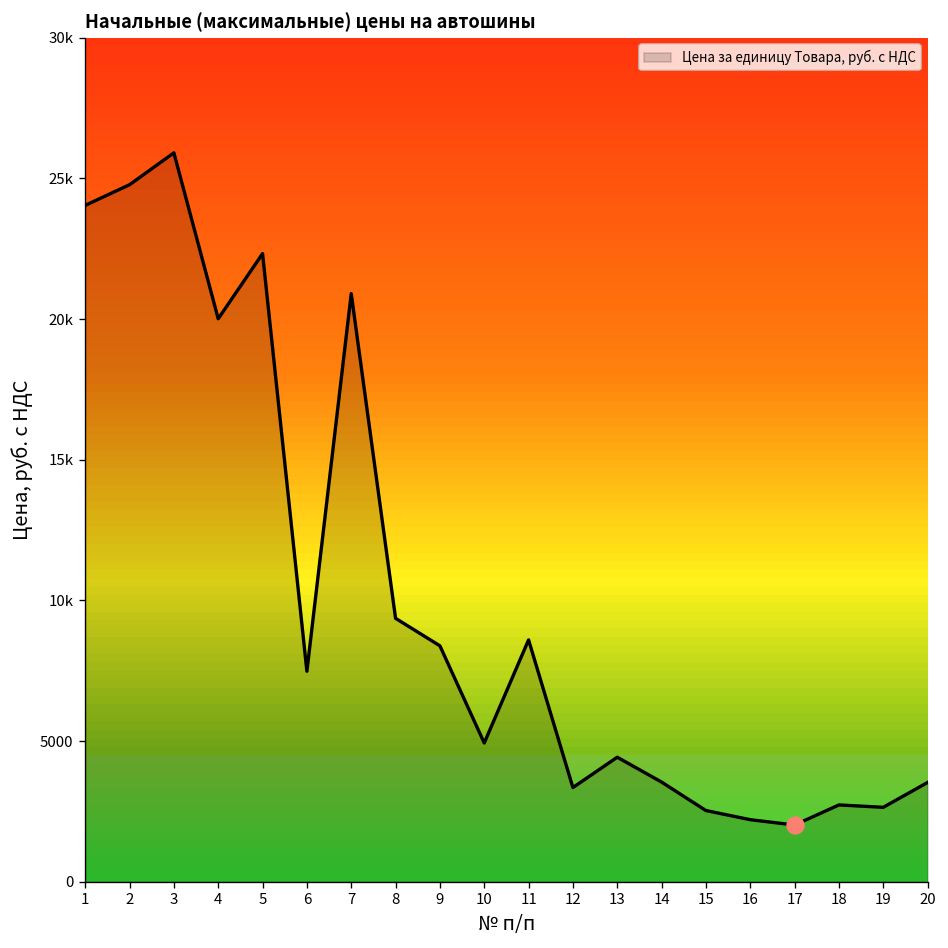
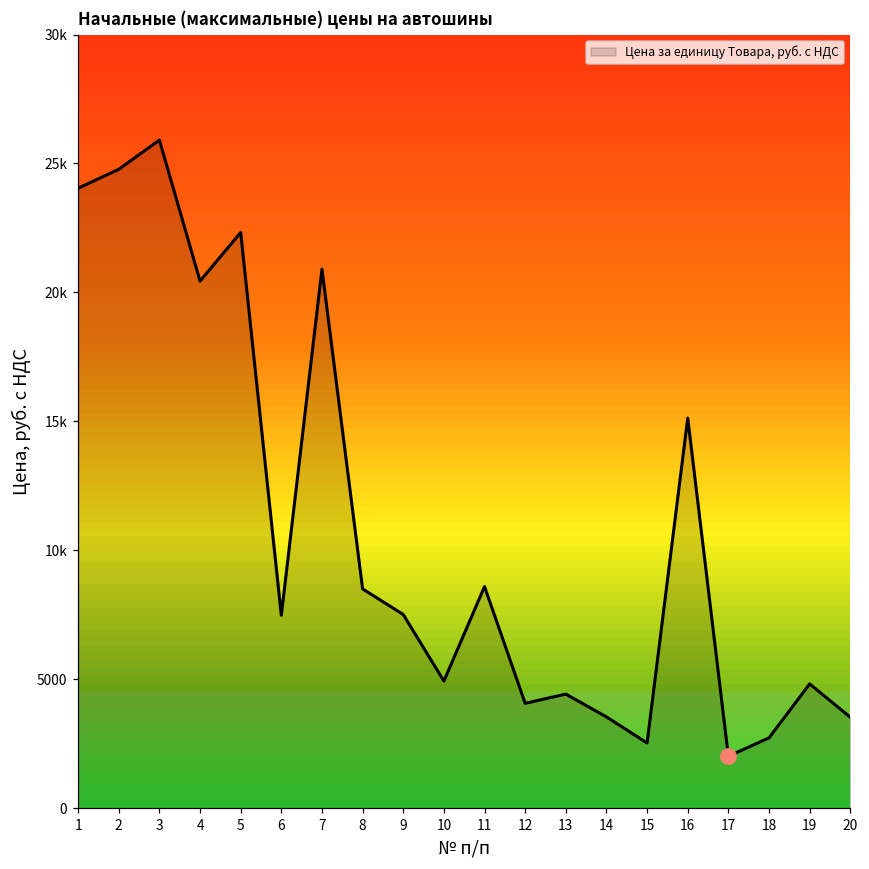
Цена за единицу Товара, руб. с НДС, 4: 20000 -> 20400
Цена за единицу Товара, руб. с НДС, 8: 9400 -> 8500
Цена за единицу Товара, руб. с НДС, 9: 8400 -> 7500
Цена за единицу Товара, руб. с НДС, 12: 3300 -> 4100
Цена за единицу Товара, руб. с НДС, 16: 2200 -> 15100
Цена за единицу Товара, руб. с НДС, 19: 2600 -> 4800
